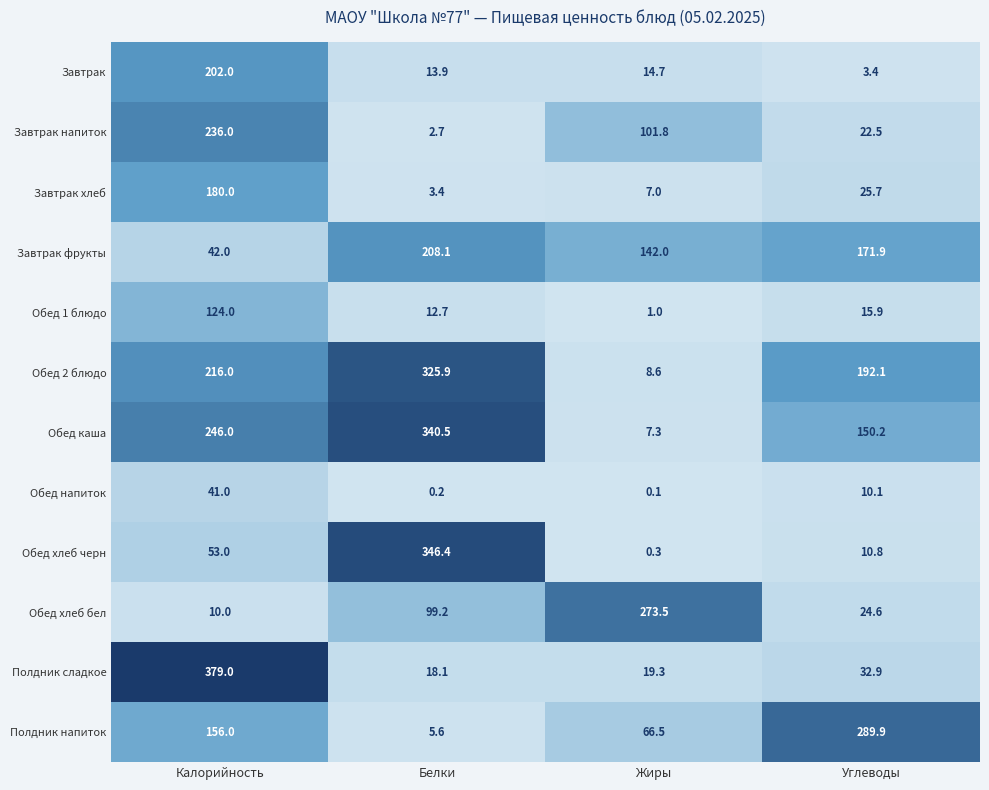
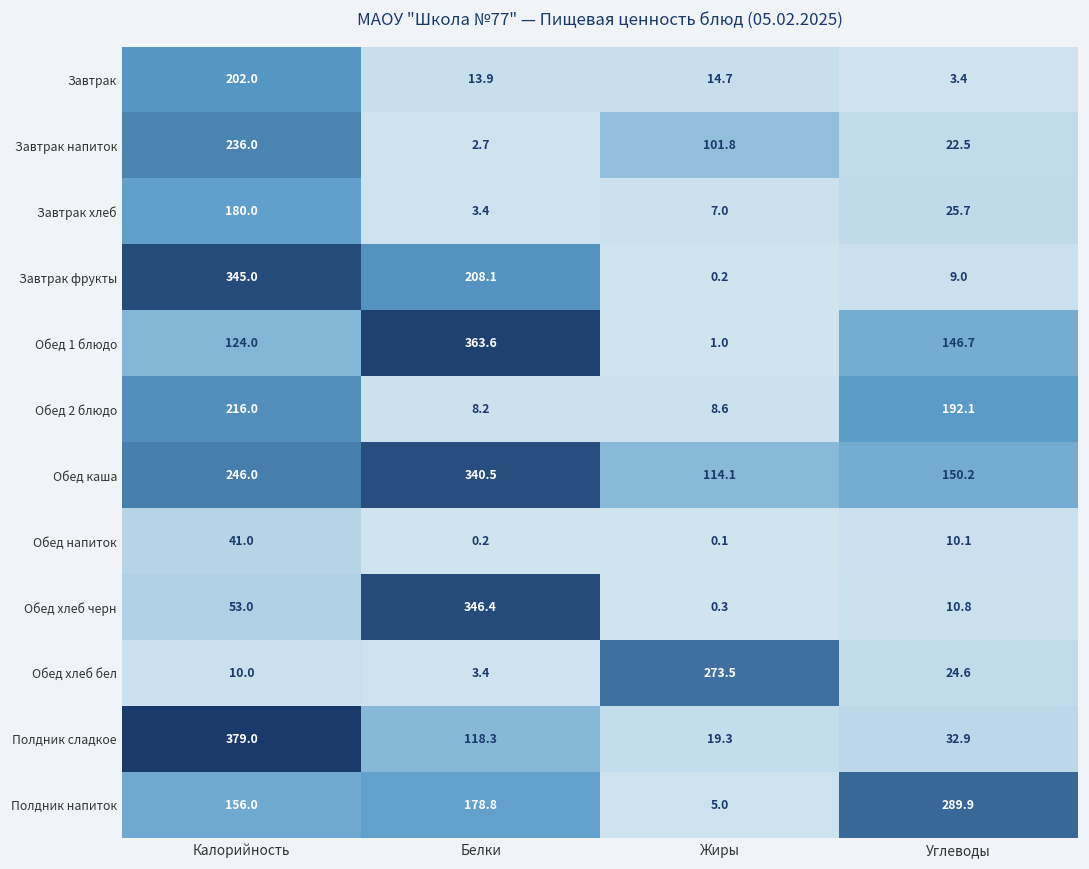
Завтрак фрукты, Калорийность: 42.0 -> 345.0
Завтрак фрукты, Жиры: 142.0 -> 0.2
Завтрак фрукты, Углеводы: 171.9 -> 9.0
Обед 1 блюдо, Белки: 12.7 -> 363.6
Обед 1 блюдо, Углеводы: 15.9 -> 146.7
Обед 2 блюдо, Белки: 325.9 -> 8.2
Обед каша, Жиры: 7.3 -> 114.1
Обед хлеб бел, Белки: 99.2 -> 3.4
Полдник сладкое, Белки: 18.1 -> 118.3
Полдник напиток, Белки: 5.6 -> 178.8
Полдник напиток, Жиры: 66.5 -> 5.0
